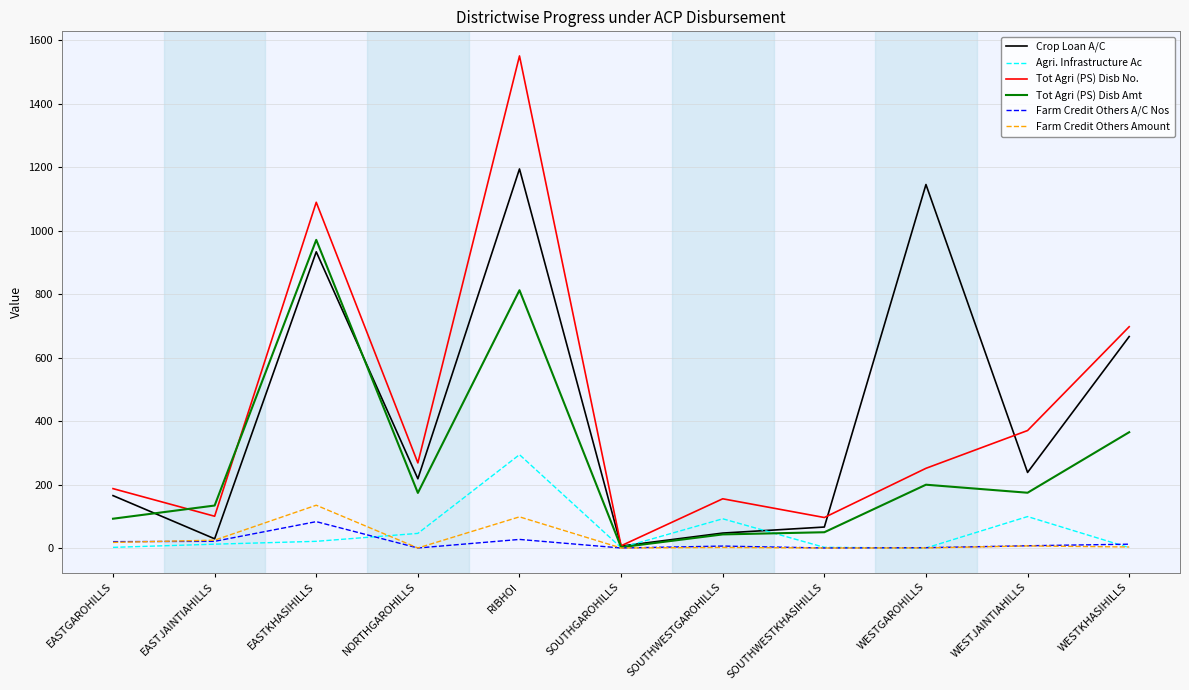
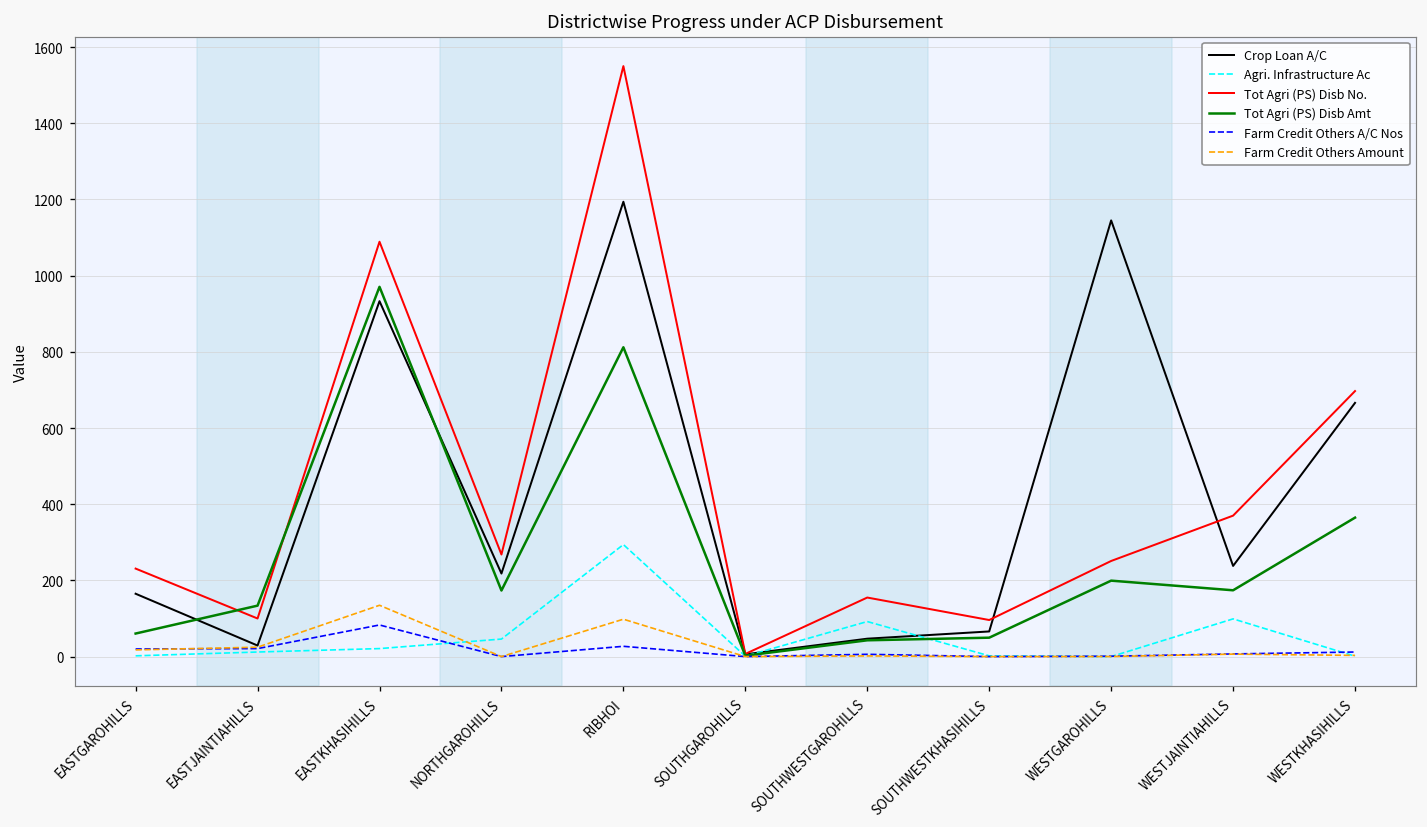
Tot Agri (PS) Disb No., EASTGAROHILLS: 190 -> 230
Tot Agri (PS) Disb Amt, EASTGAROHILLS: 90 -> 60
